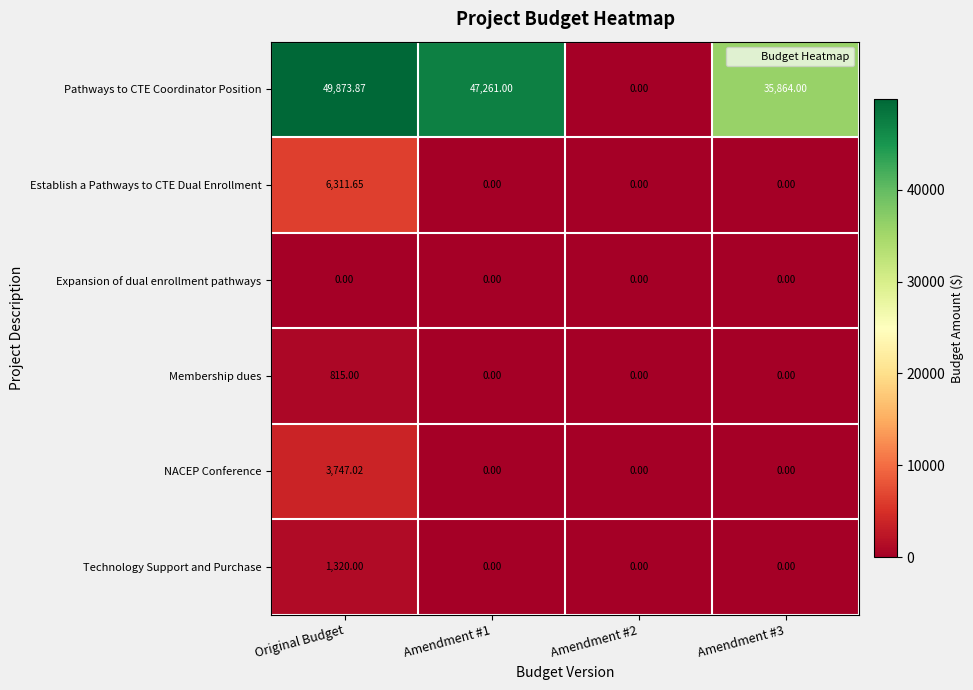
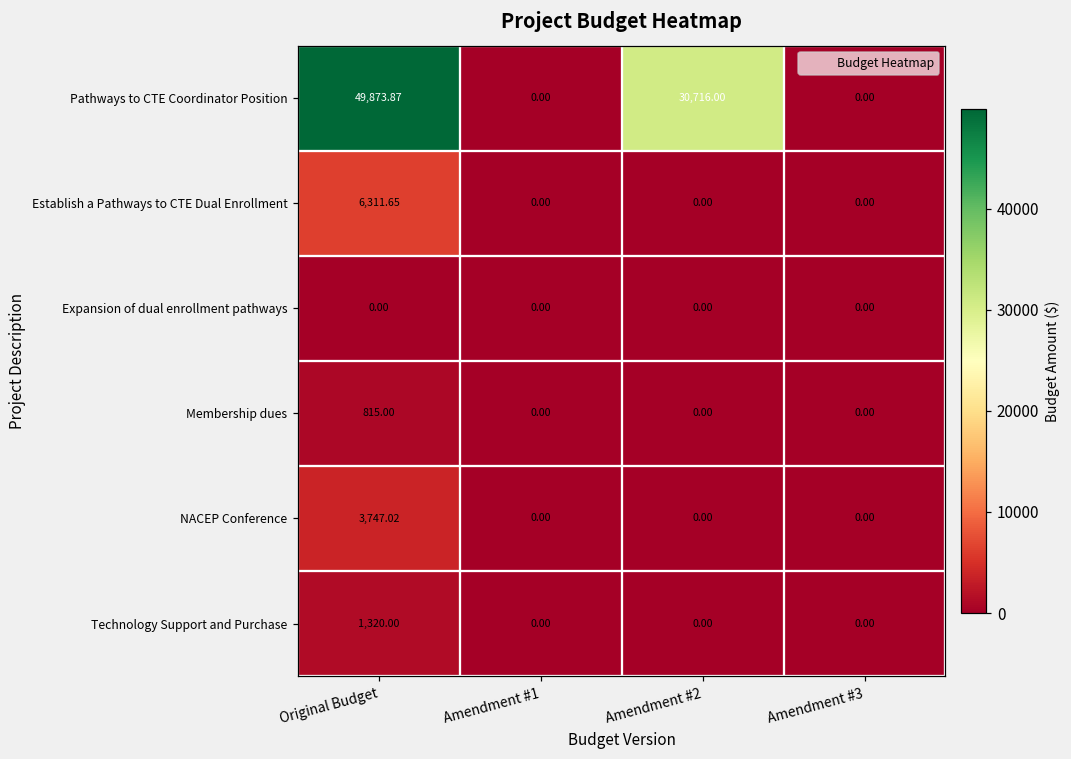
Pathways to CTE Coordinator Position, Amendment #1: 47,261.00 -> 0.00
Pathways to CTE Coordinator Position, Amendment #2: 0.00 -> 30,716.00
Pathways to CTE Coordinator Position, Amendment #3: 35,864.00 -> 0.00
